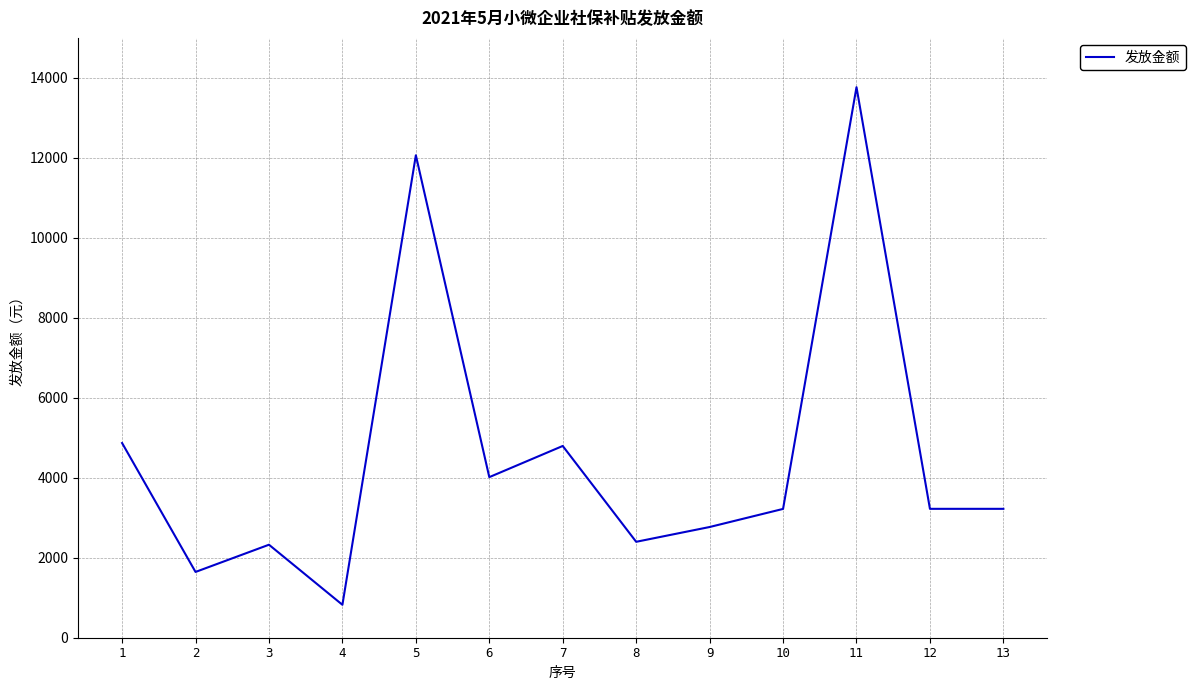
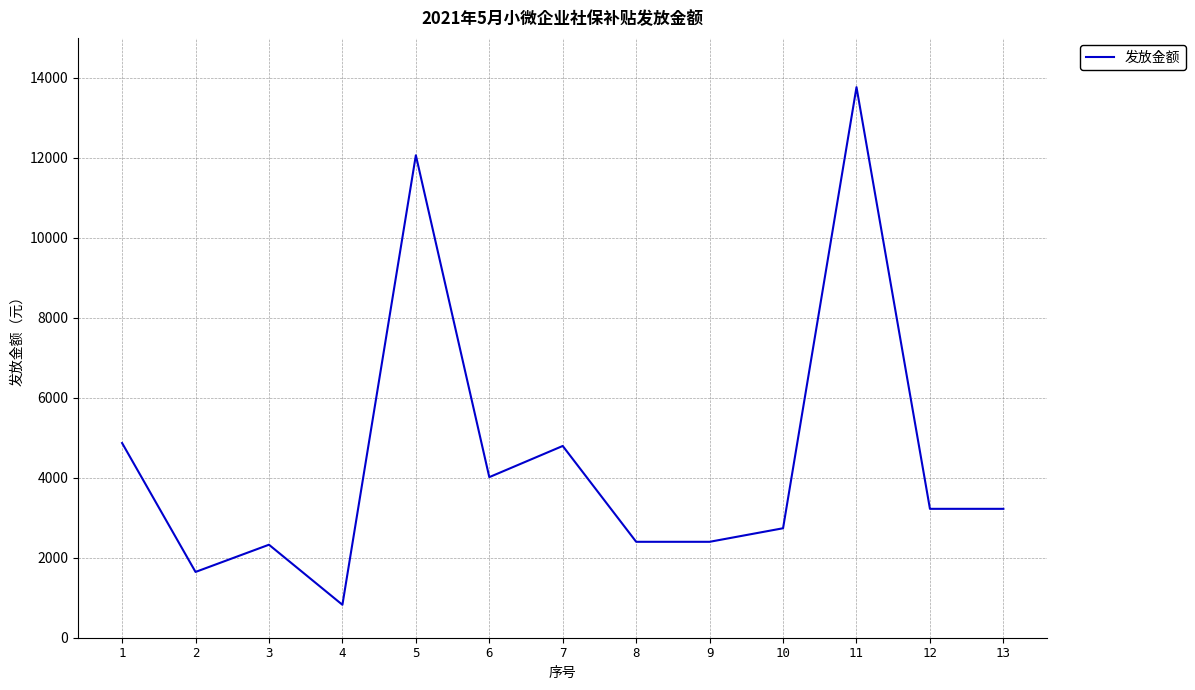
9: 2800 -> 2400
10: 3200 -> 2700
